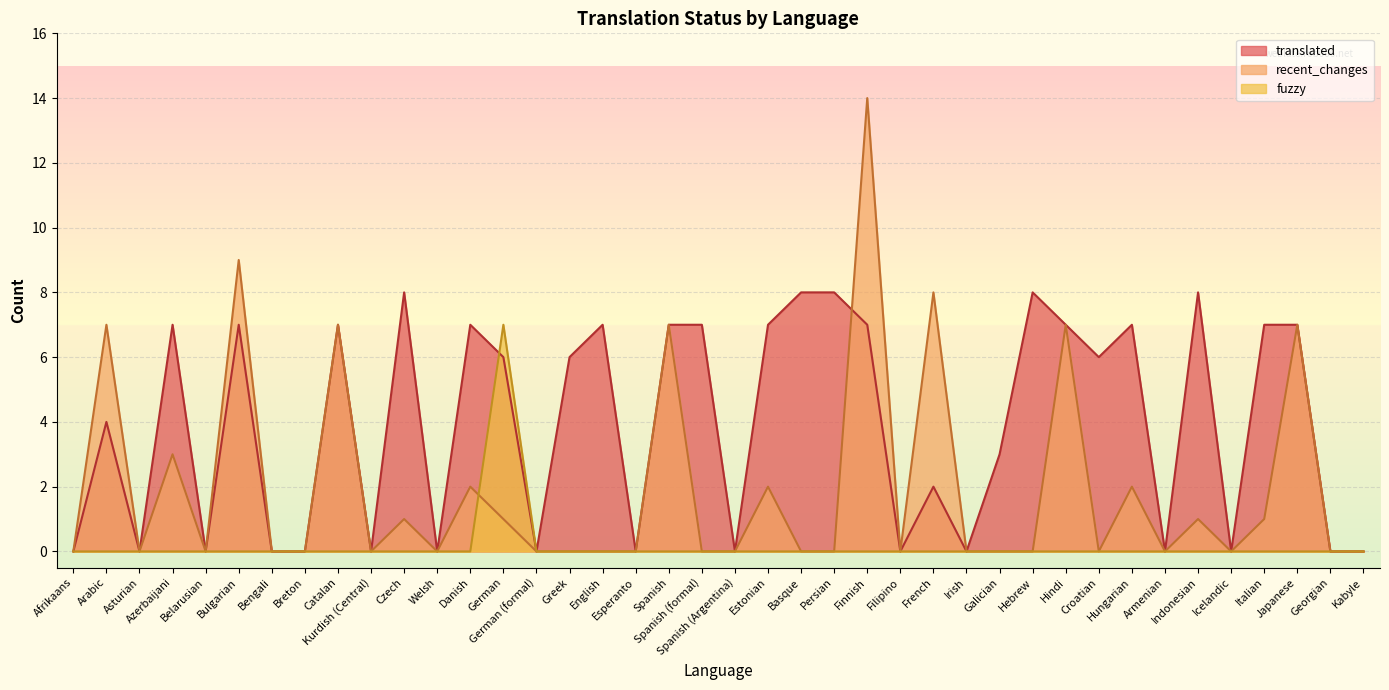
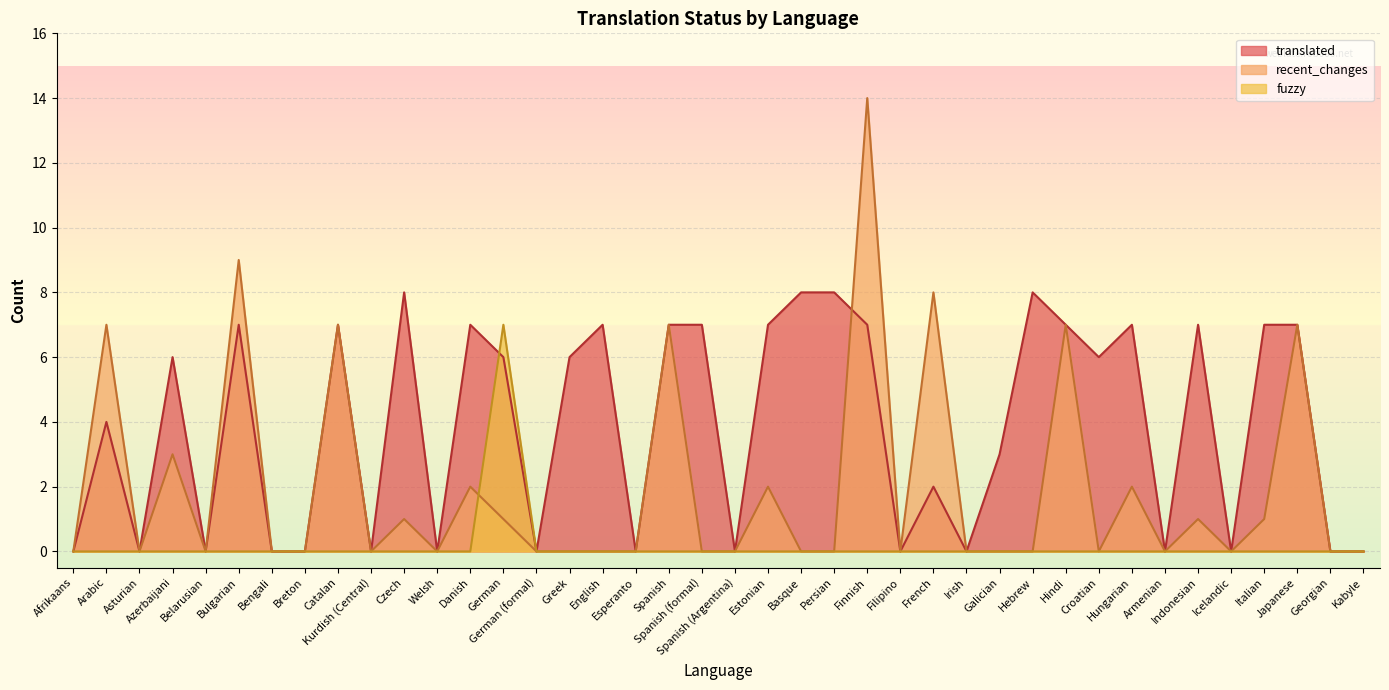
translated, Azerbaijani: 7 -> 6
translated, Indonesian: 8 -> 7
